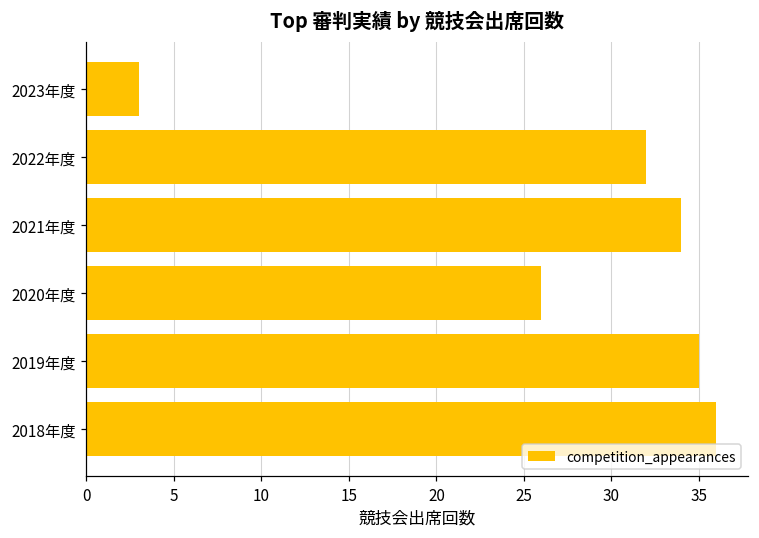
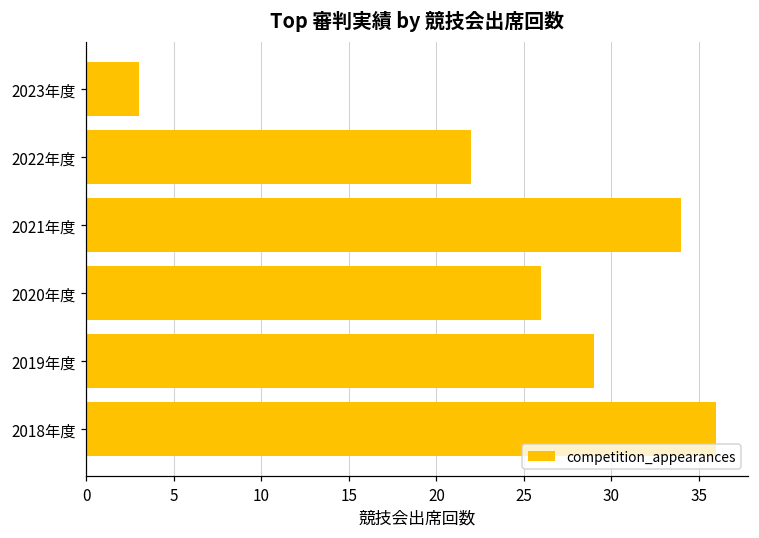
2022年度: 32 -> 22
2019年度: 35 -> 29
